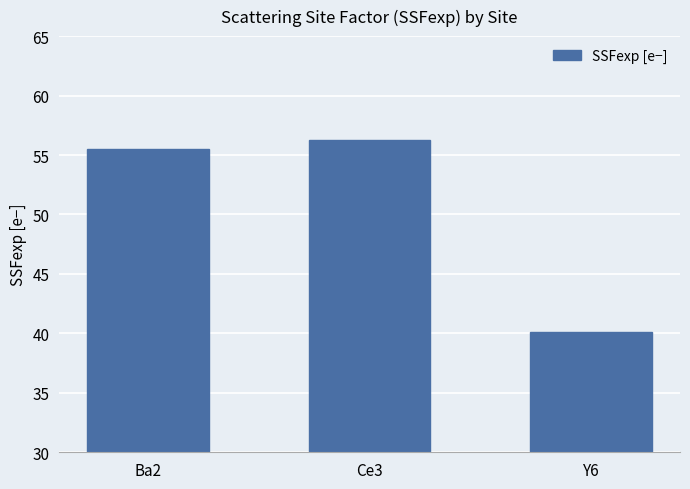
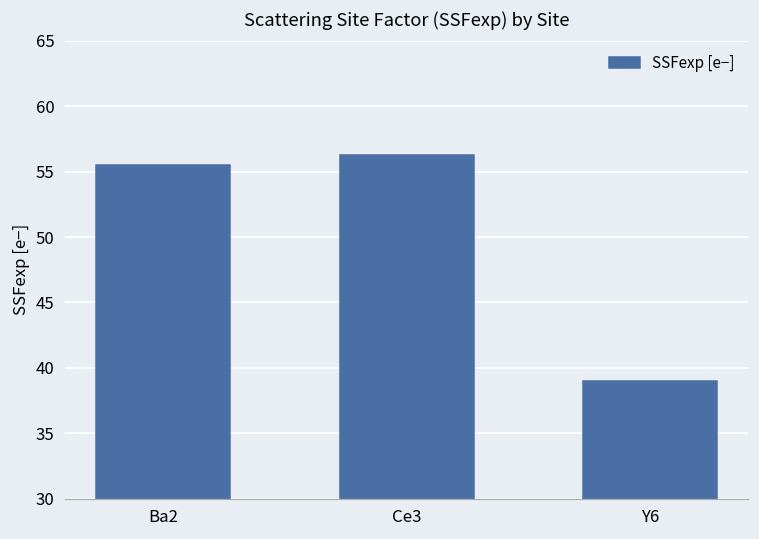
Y6: 40.1 -> 39.0
